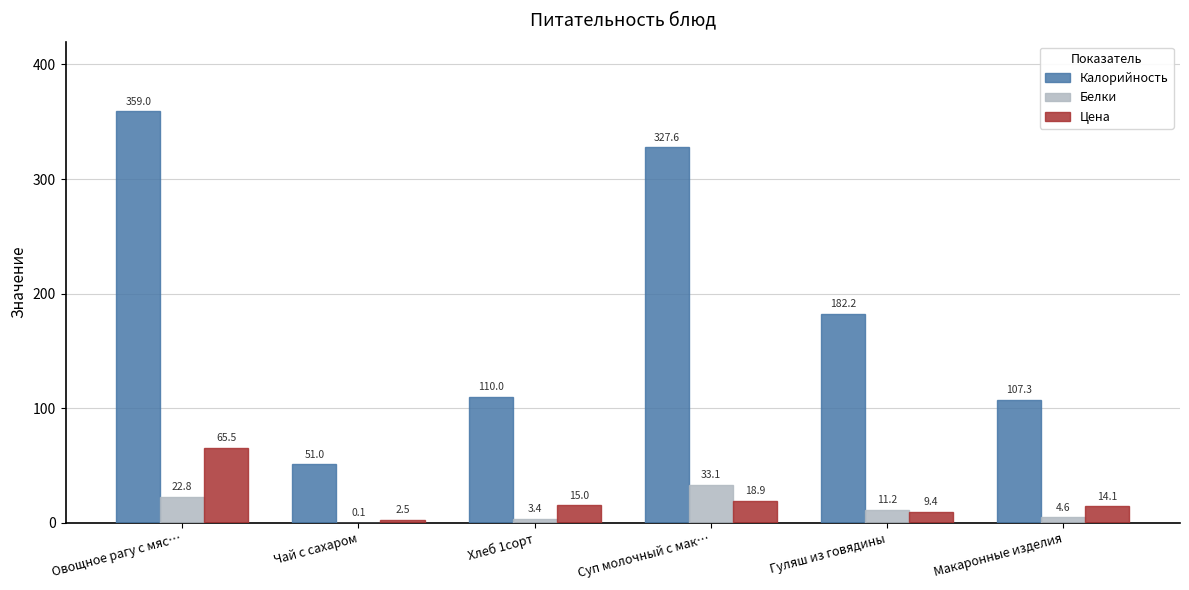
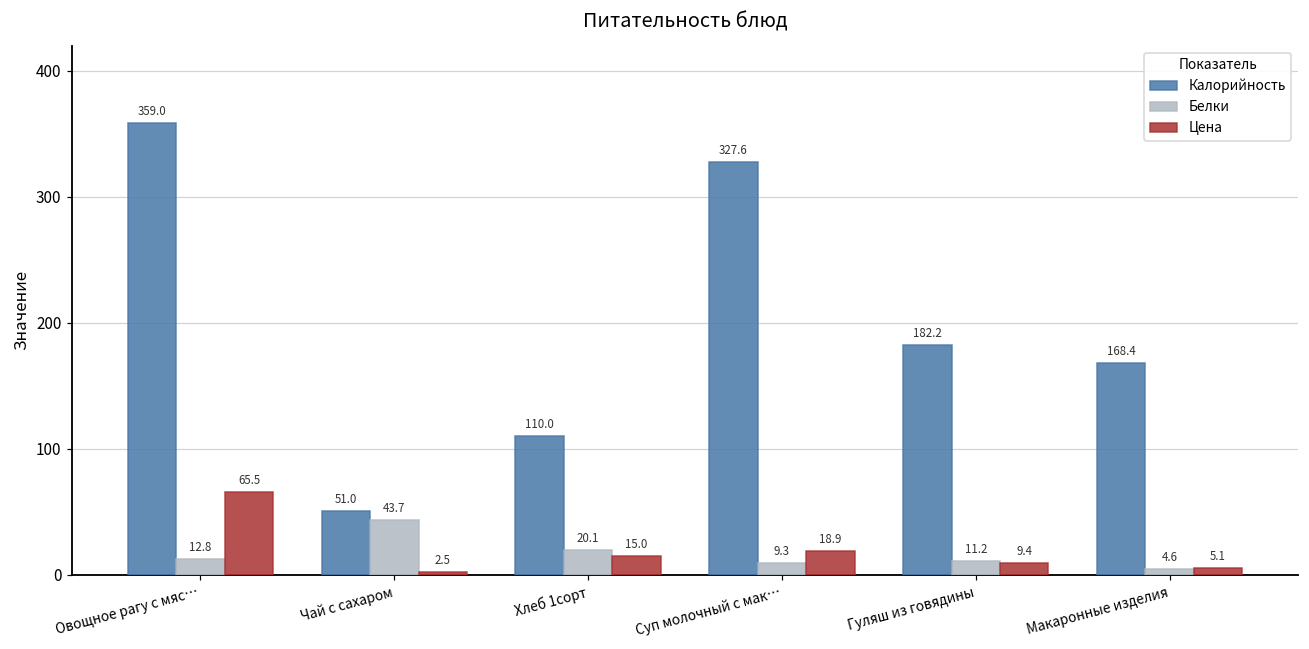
Белки, Овощное рагу с мяс…: 22.8 -> 12.8
Белки, Чай с сахаром: 0.1 -> 43.7
Белки, Хлеб 1сорт: 3.4 -> 20.1
Белки, Суп молочный с мак…: 33.1 -> 9.3
Калорийность, Макаронные изделия: 107.3 -> 168.4
Цена, Макаронные изделия: 14.1 -> 5.1
